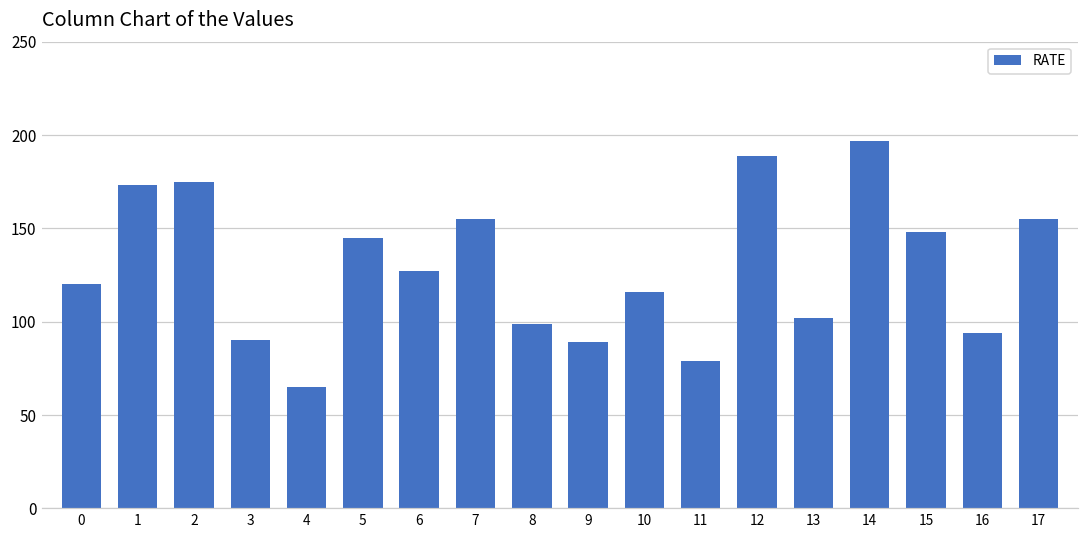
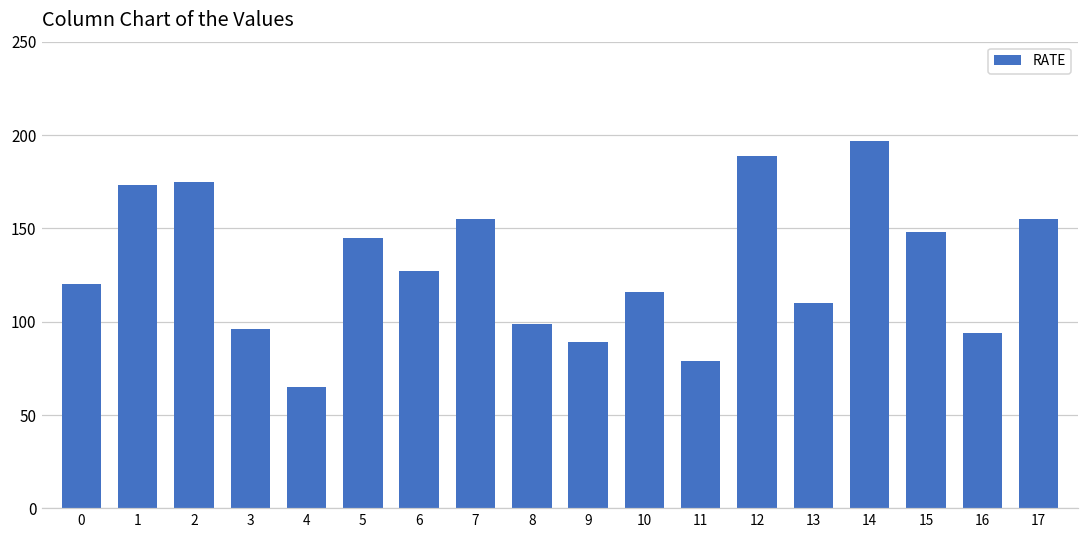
3: 90 -> 96
13: 102 -> 110
